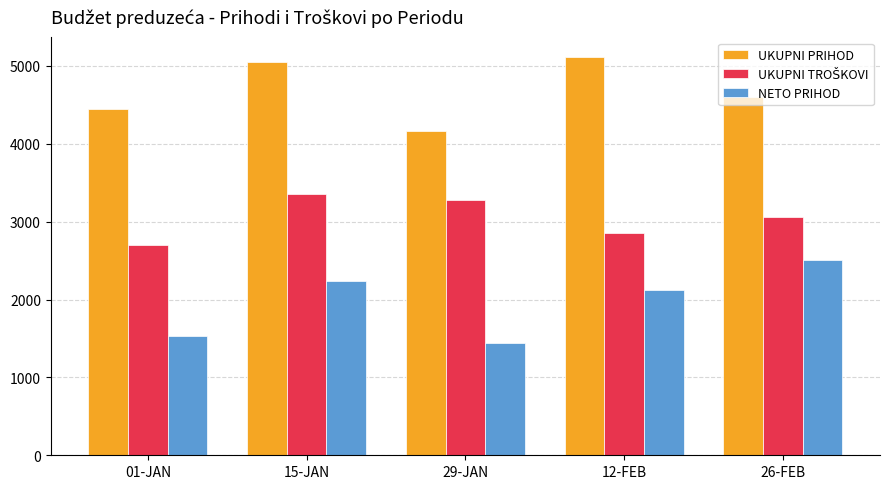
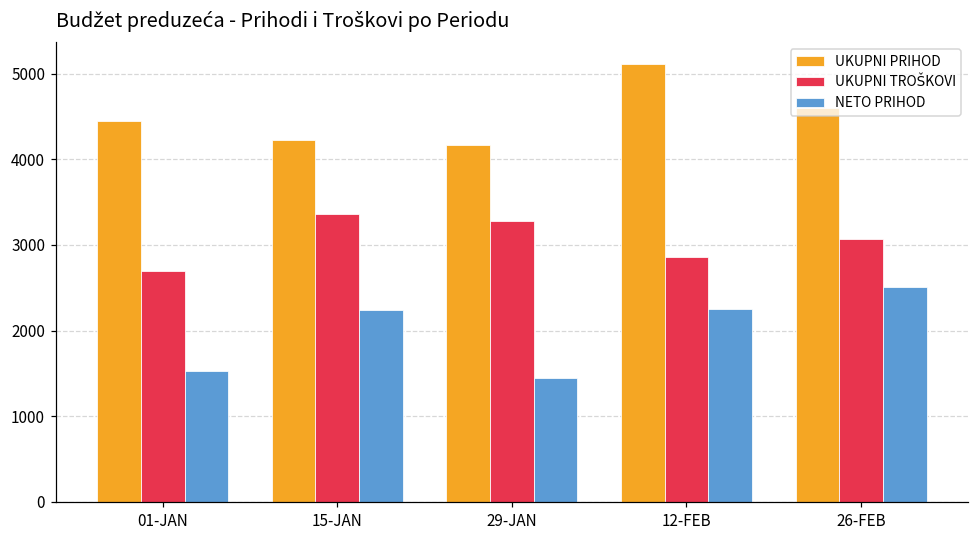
UKUPNI PRIHOD, 15-JAN: 5100 -> 4200
NETO PRIHOD, 12-FEB: 2100 -> 2300
